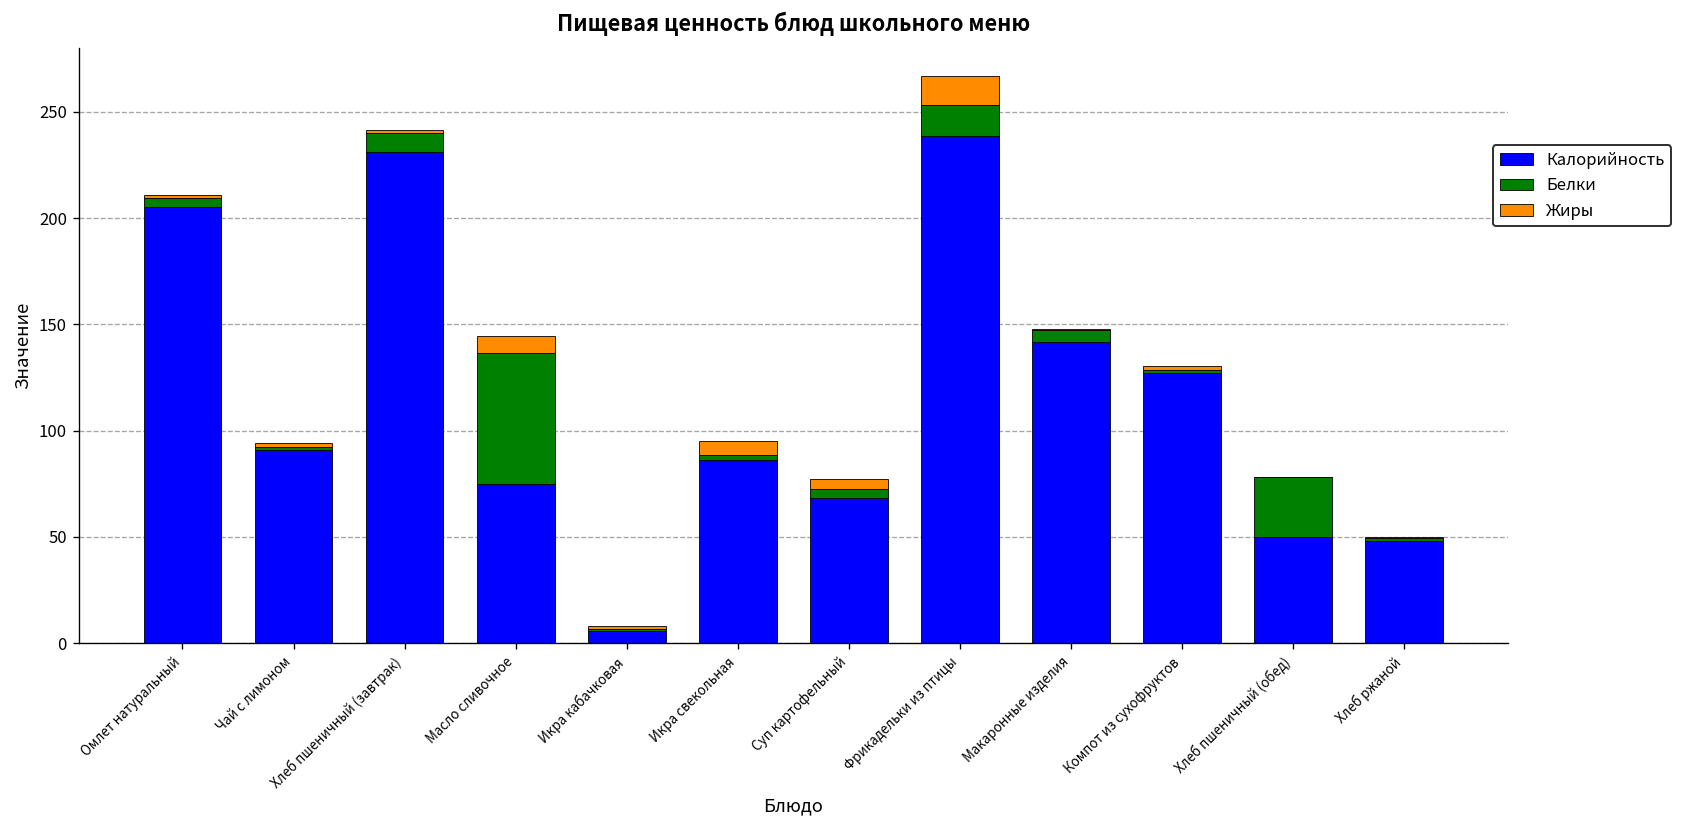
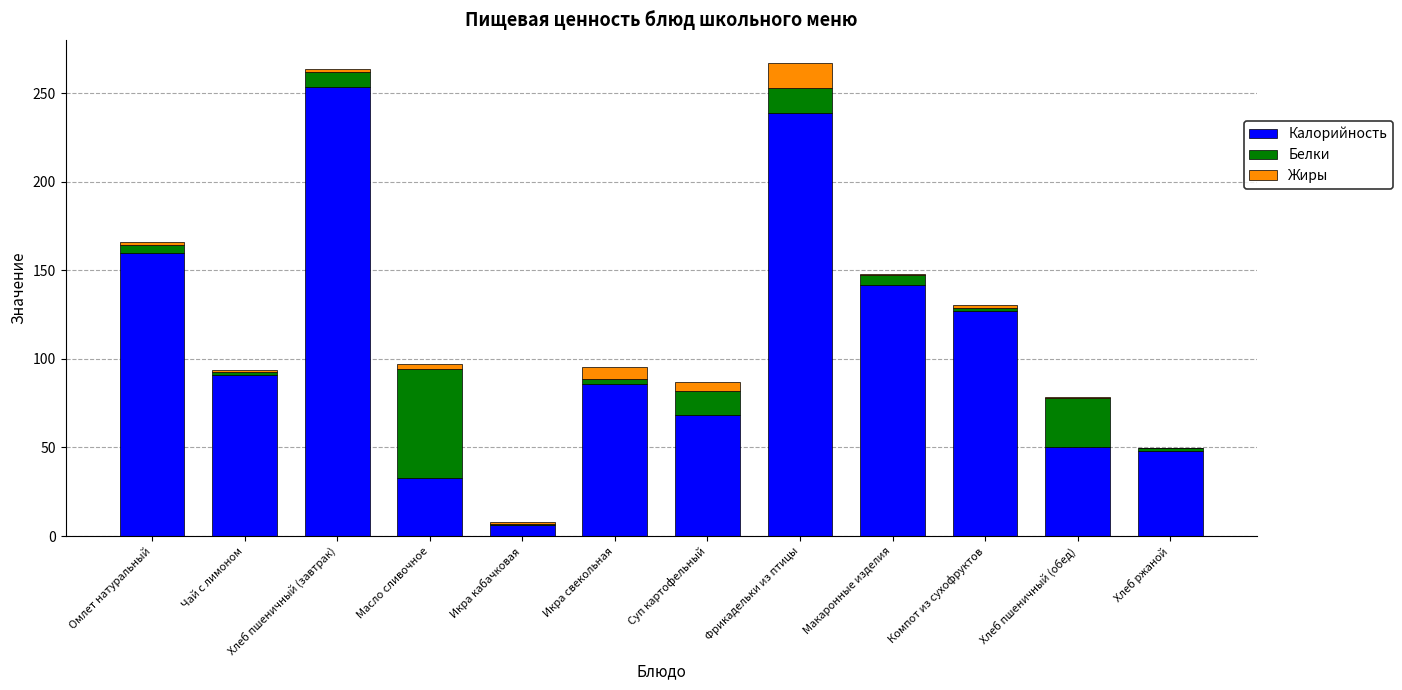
Калорийность, Омлет натуральный: 205 -> 160
Калорийность, Хлеб пшеничный (завтрак): 231 -> 253
Калорийность, Масло сливочное: 75 -> 33
Жиры, Масло сливочное: 8 -> 3
Белки, Суп картофельный: 4 -> 14
